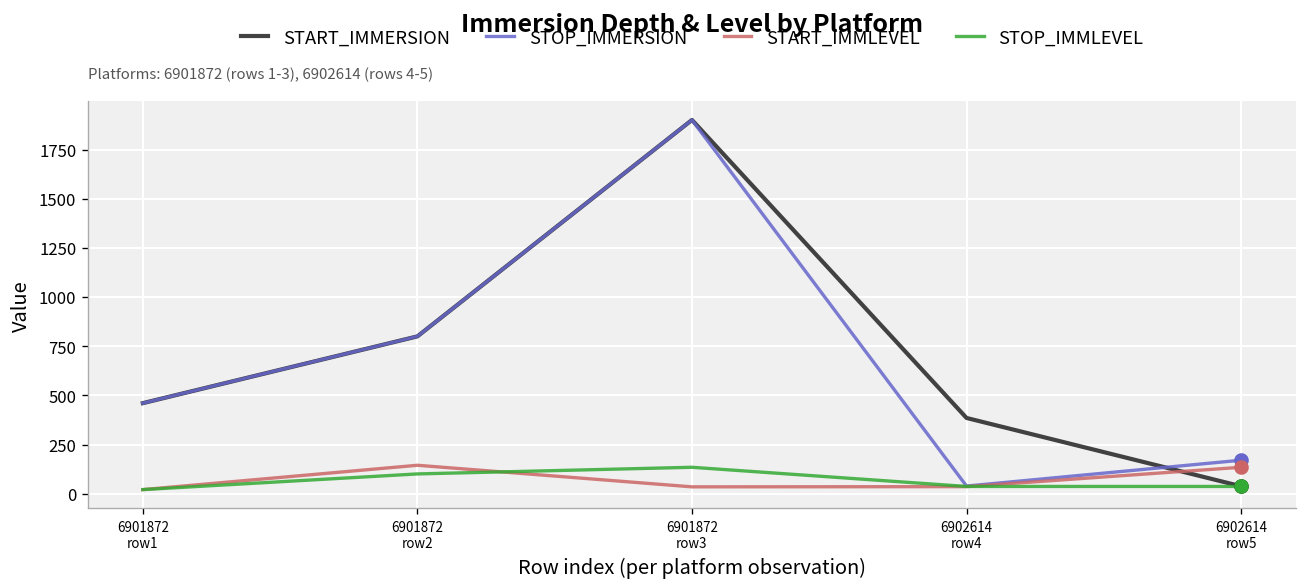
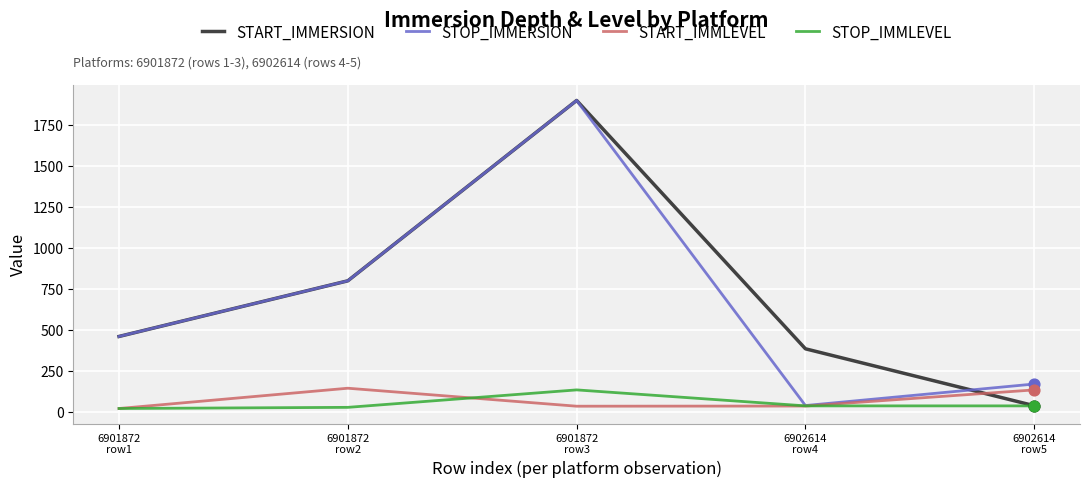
STOP_IMMLEVEL, 6901872 row2: 100 -> 30
